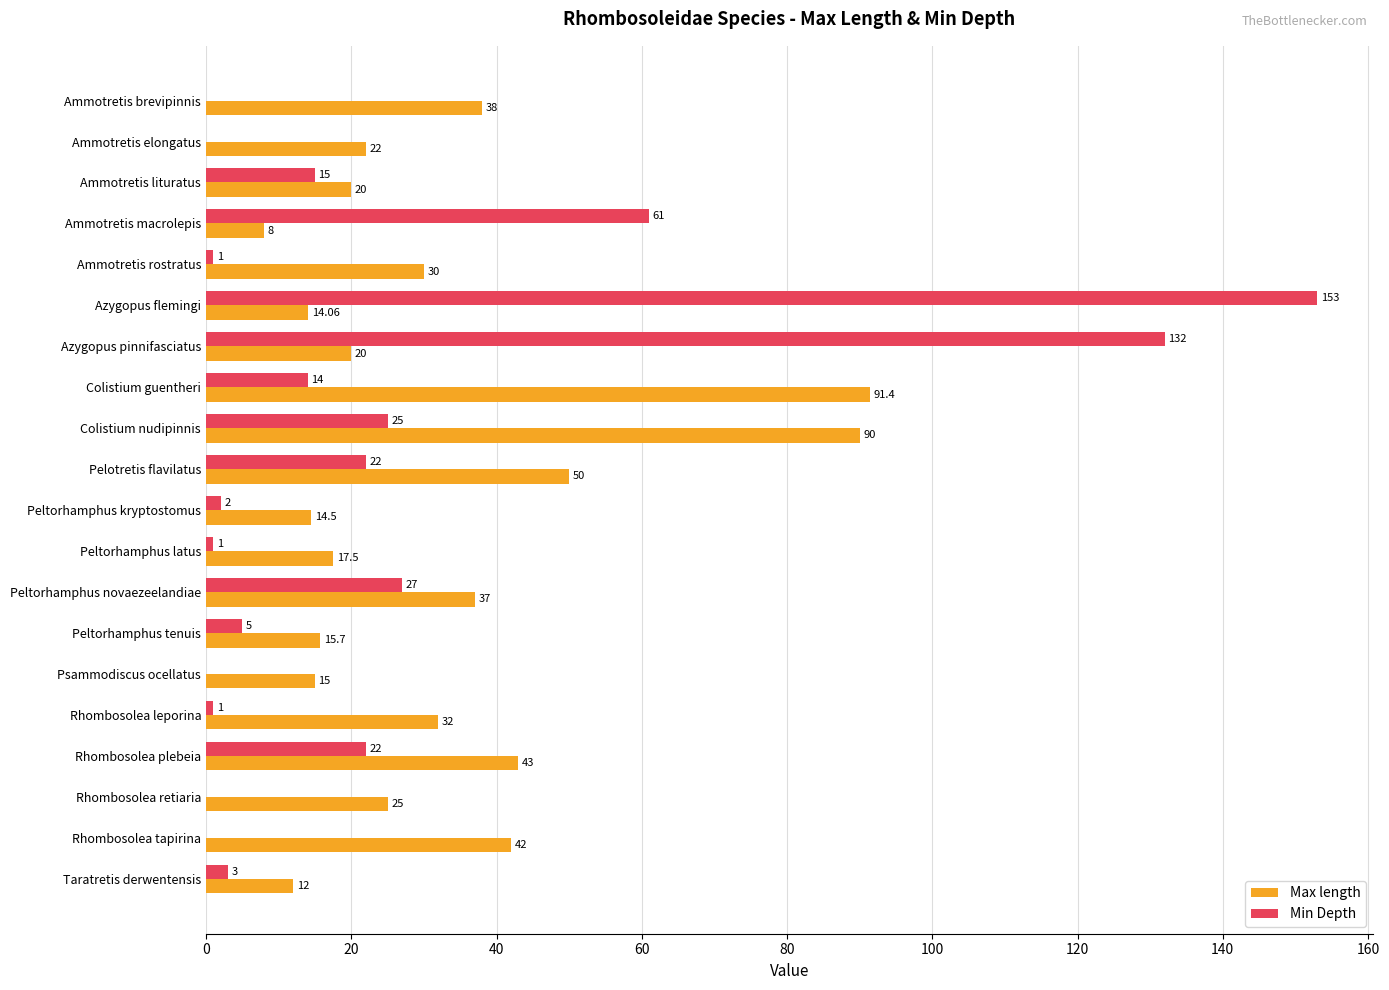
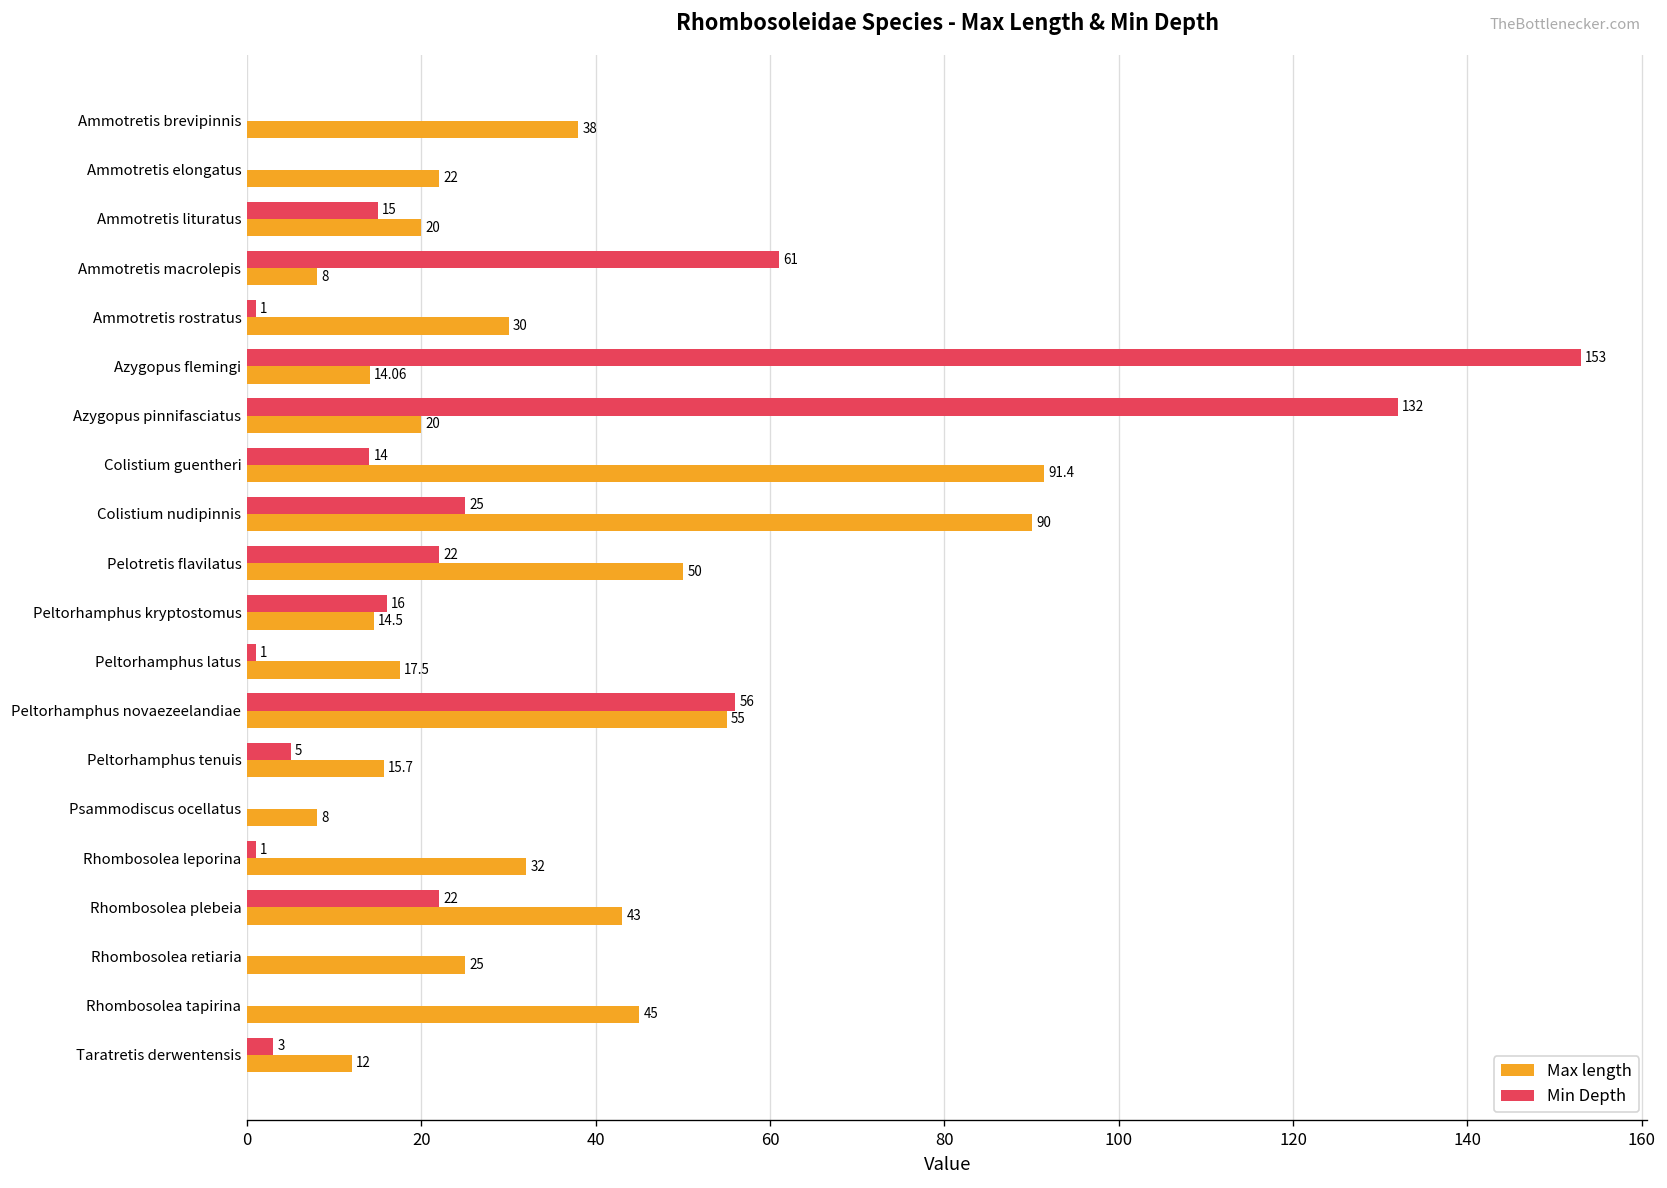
Min Depth, Peltorhamphus kryptostomus: 2 -> 16
Min Depth, Peltorhamphus novaezeelandiae: 27 -> 56
Max length, Peltorhamphus novaezeelandiae: 37 -> 55
Max length, Psammodiscus ocellatus: 15 -> 8
Max length, Rhombosolea tapirina: 42 -> 45
